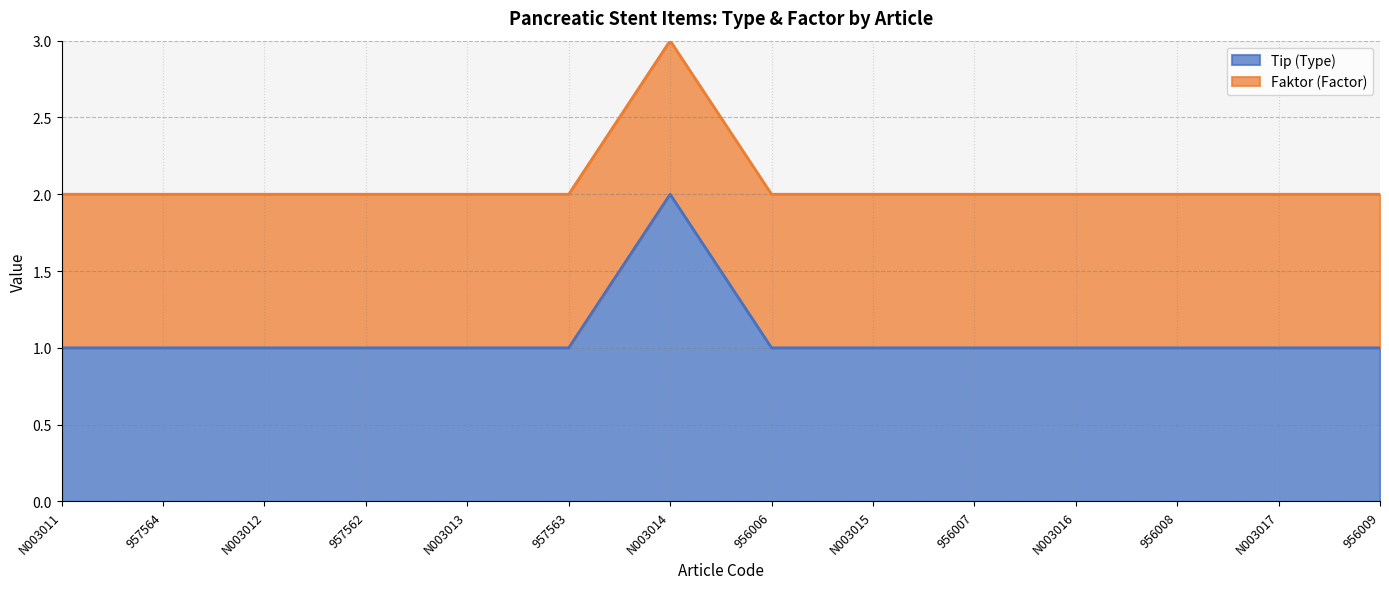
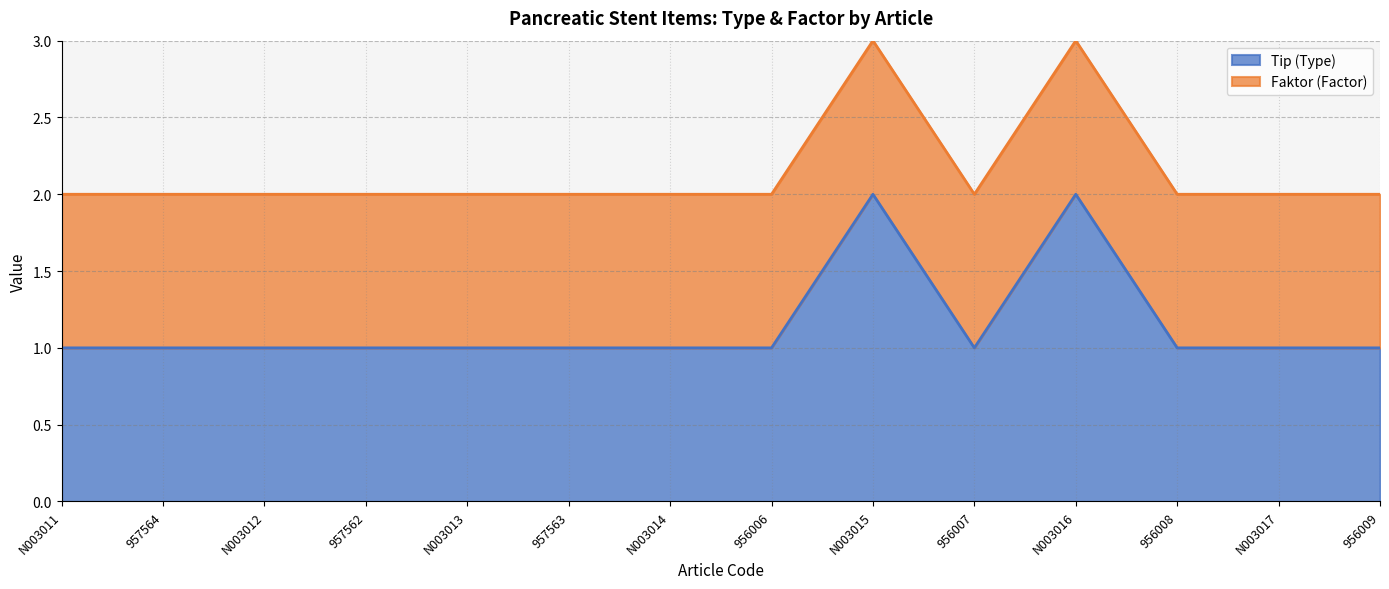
Tip (Type), N003014: 2 -> 1
Tip (Type), N003015: 1 -> 2
Tip (Type), N003016: 1 -> 2
